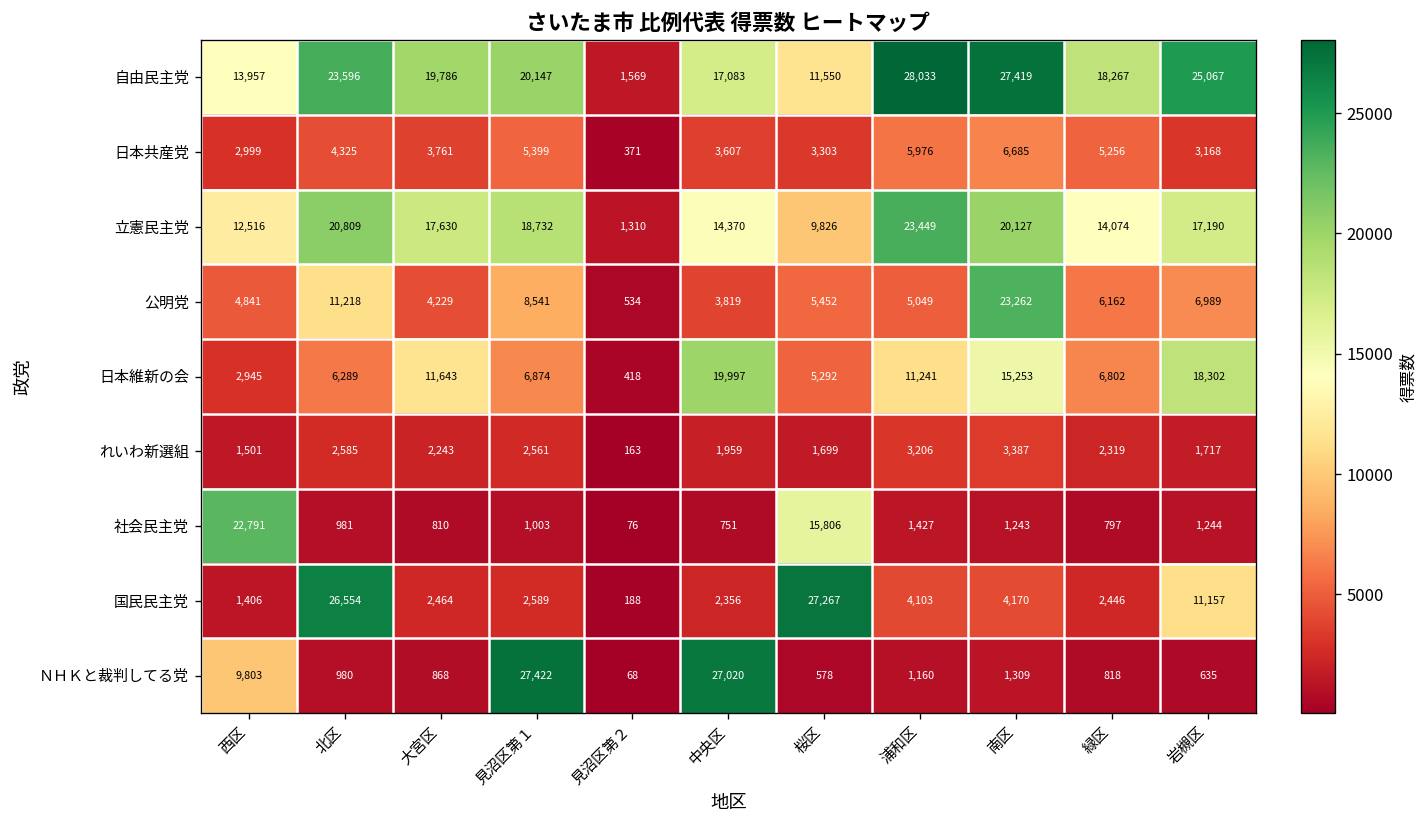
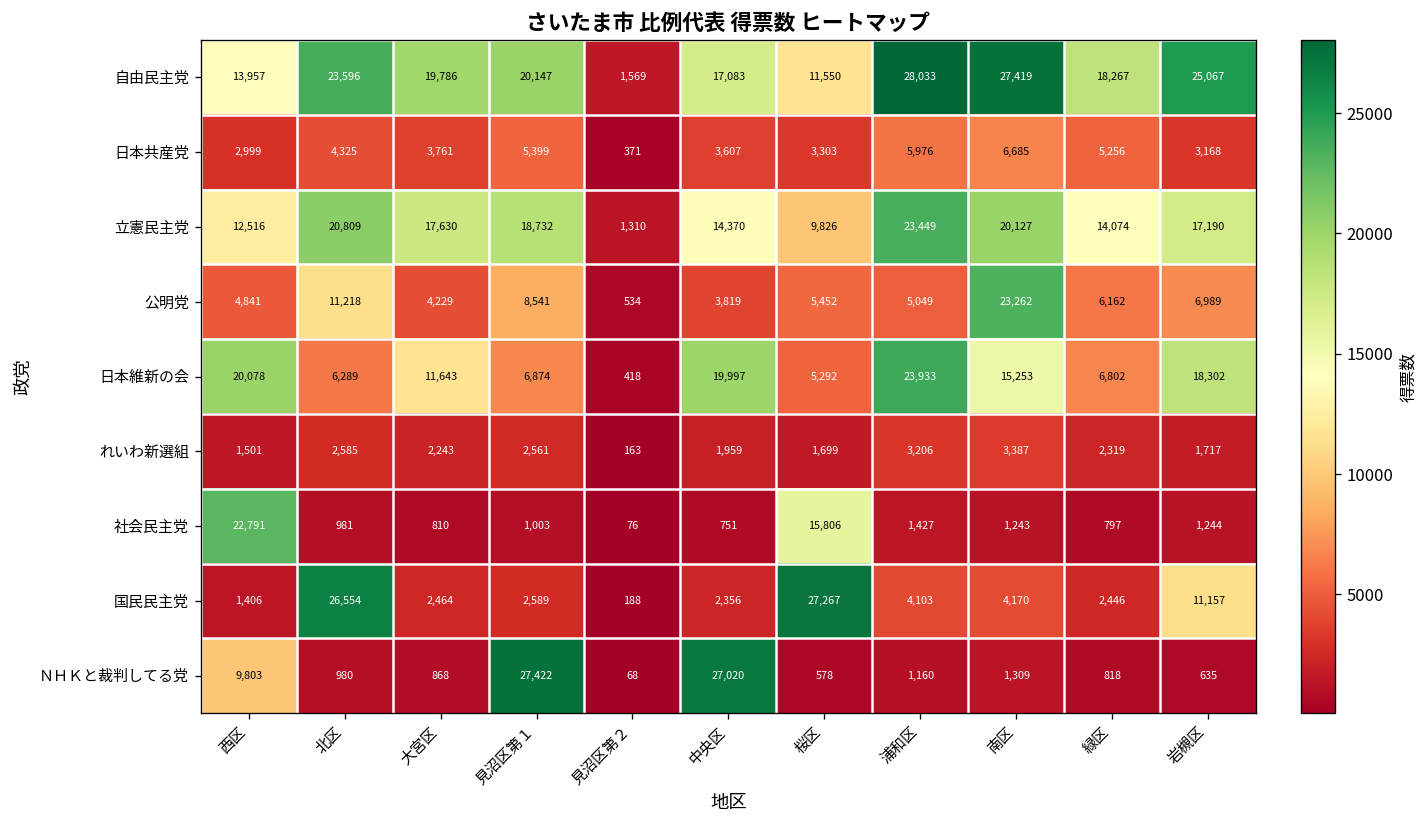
日本維新の会, 西区: 2,945 -> 20,078
日本維新の会, 浦和区: 11,241 -> 23,933
